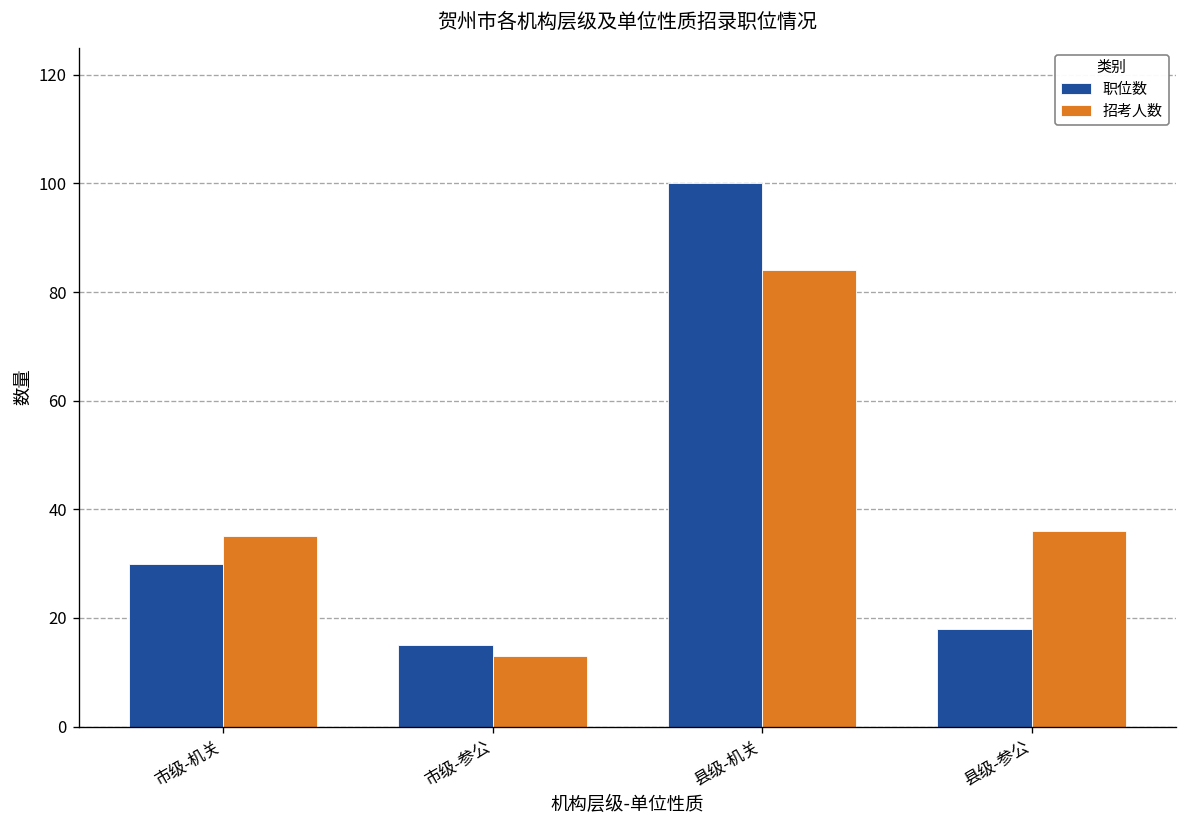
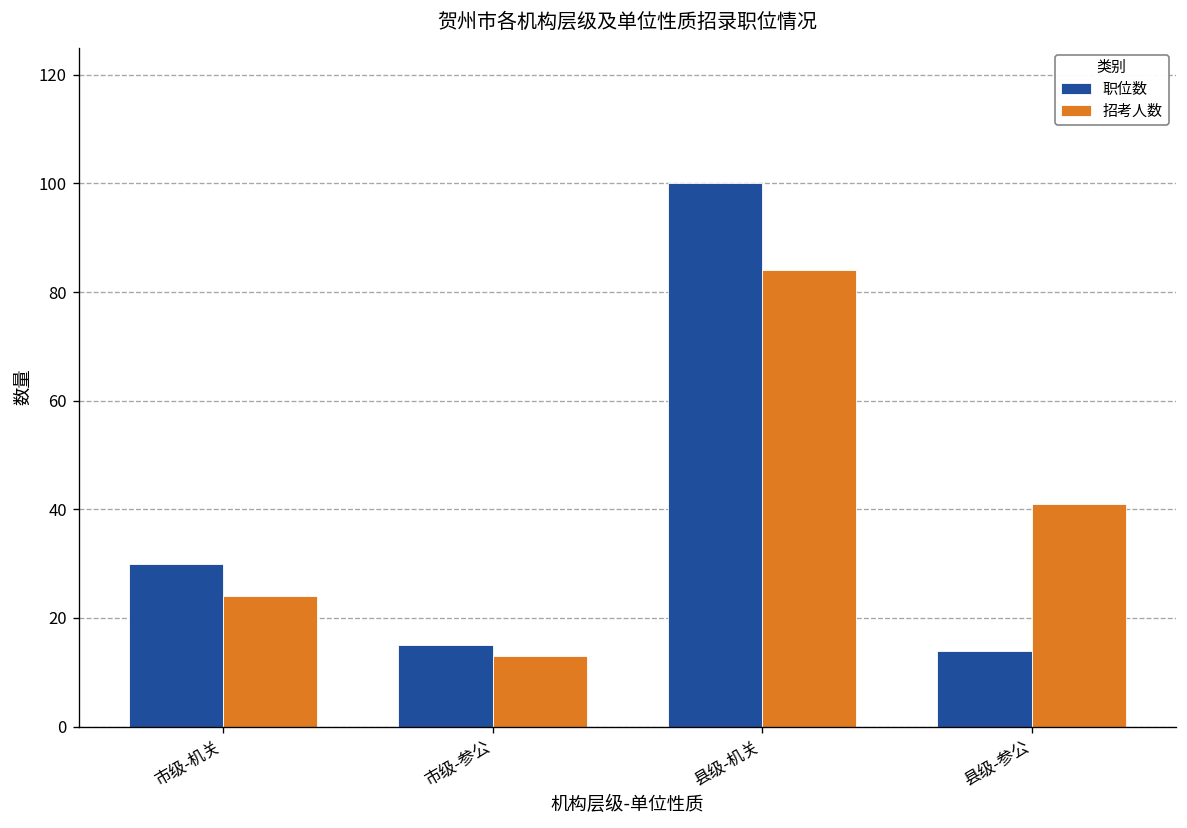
招考人数, 市级-机关: 35 -> 24
职位数, 县级-参公: 18 -> 14
招考人数, 县级-参公: 36 -> 41
